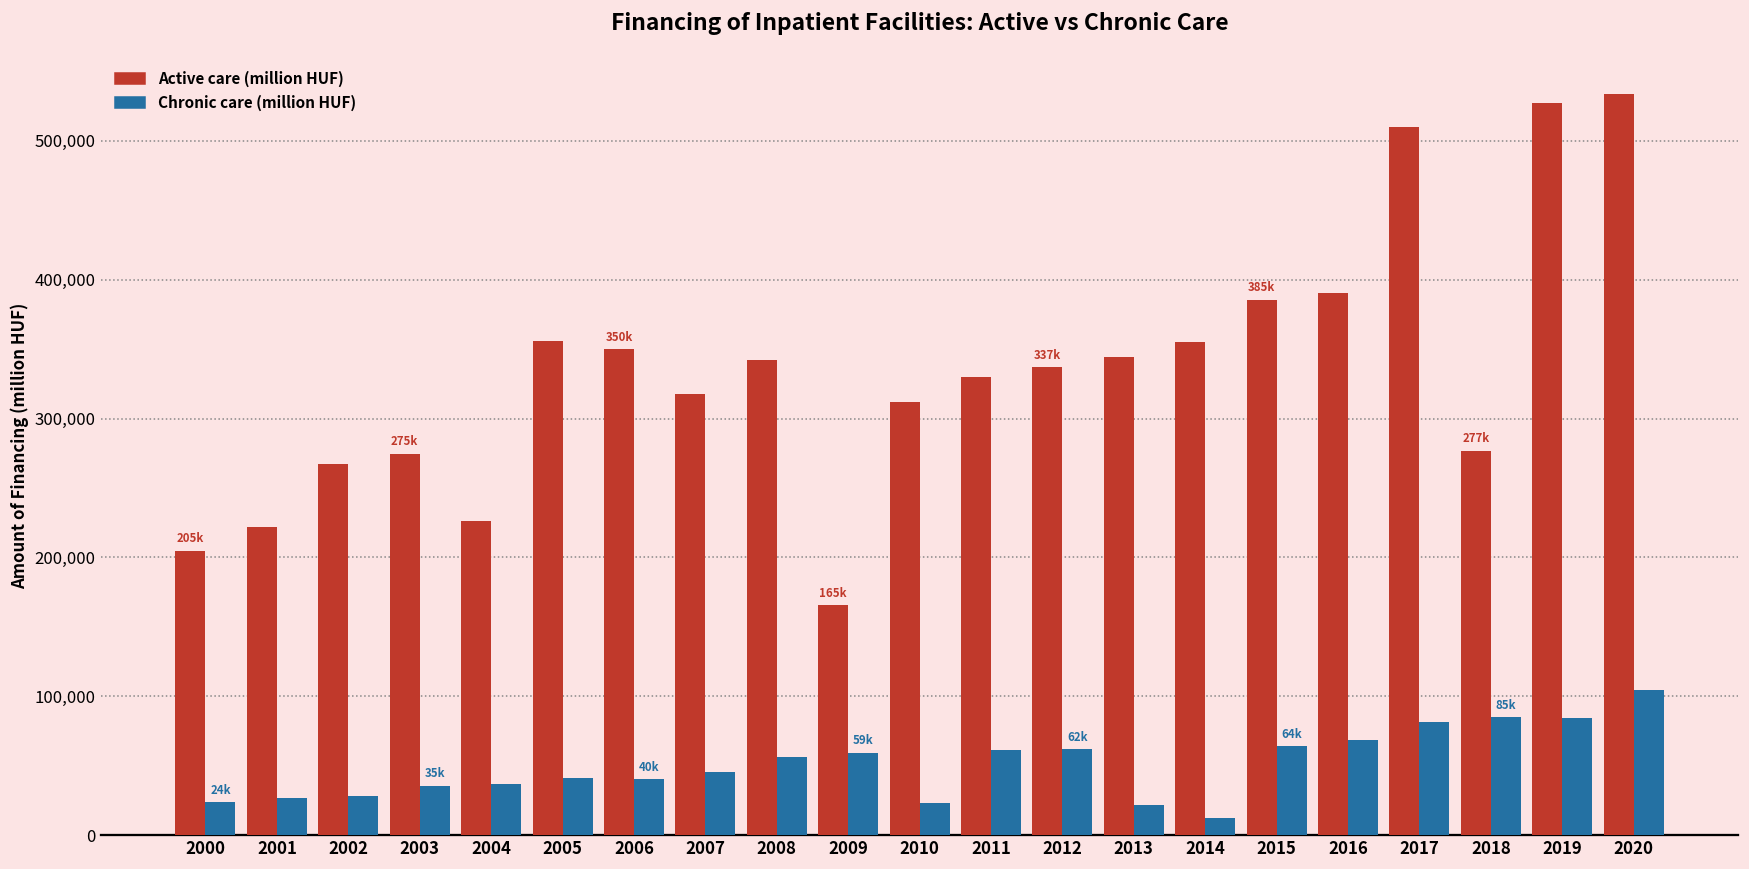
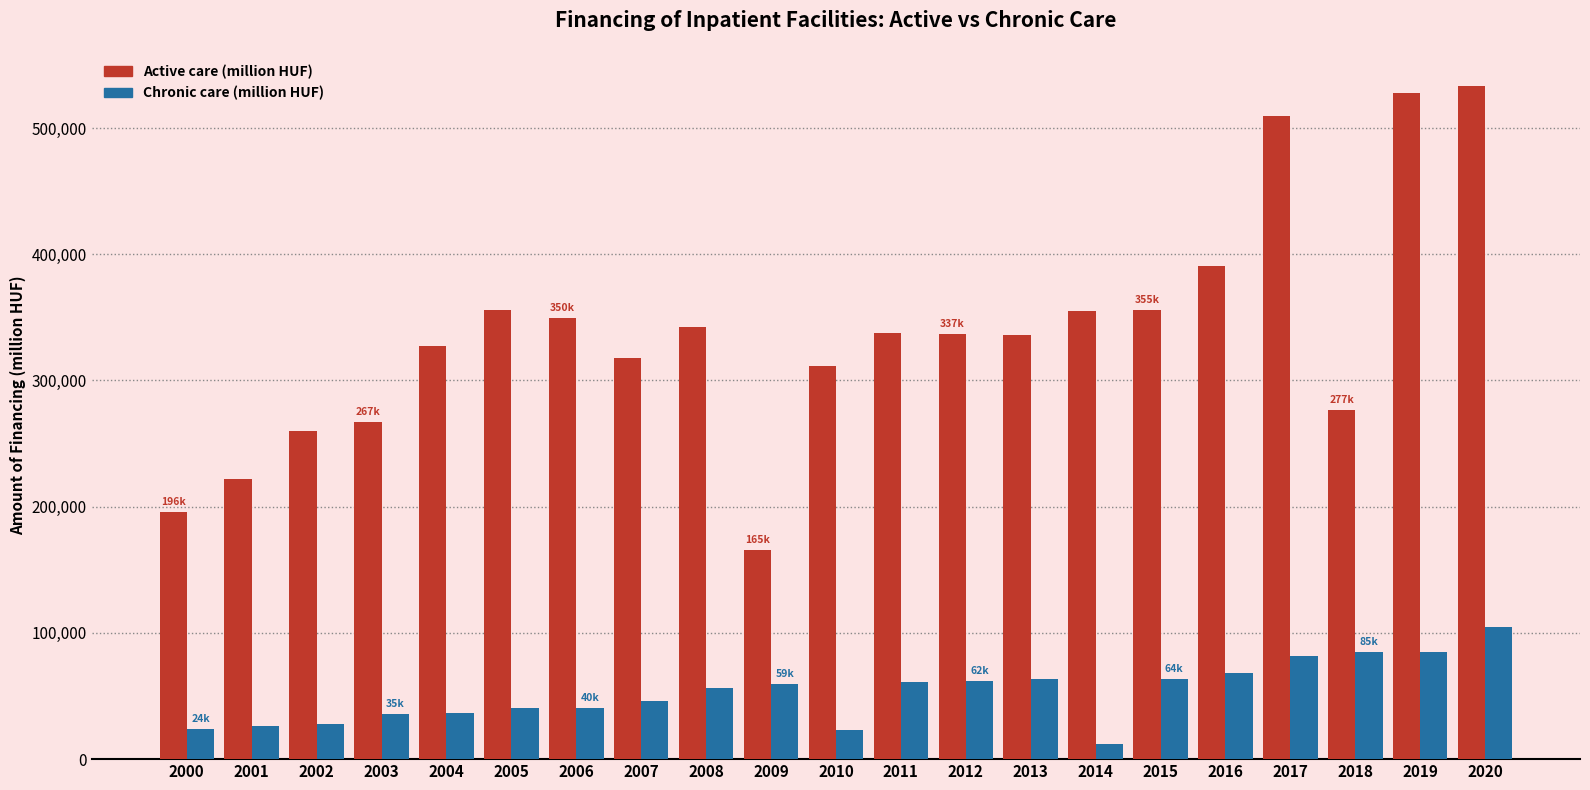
Active care (million HUF), 2000: 205k -> 196k
Active care (million HUF), 2002: 267,000 -> 260,000
Active care (million HUF), 2003: 275k -> 267k
Active care (million HUF), 2004: 226,000 -> 327,000
Active care (million HUF), 2011: 330,000 -> 337,000
Active care (million HUF), 2013: 344,000 -> 336,000
Chronic care (million HUF), 2013: 22,000 -> 63,000
Active care (million HUF), 2015: 385k -> 355k
